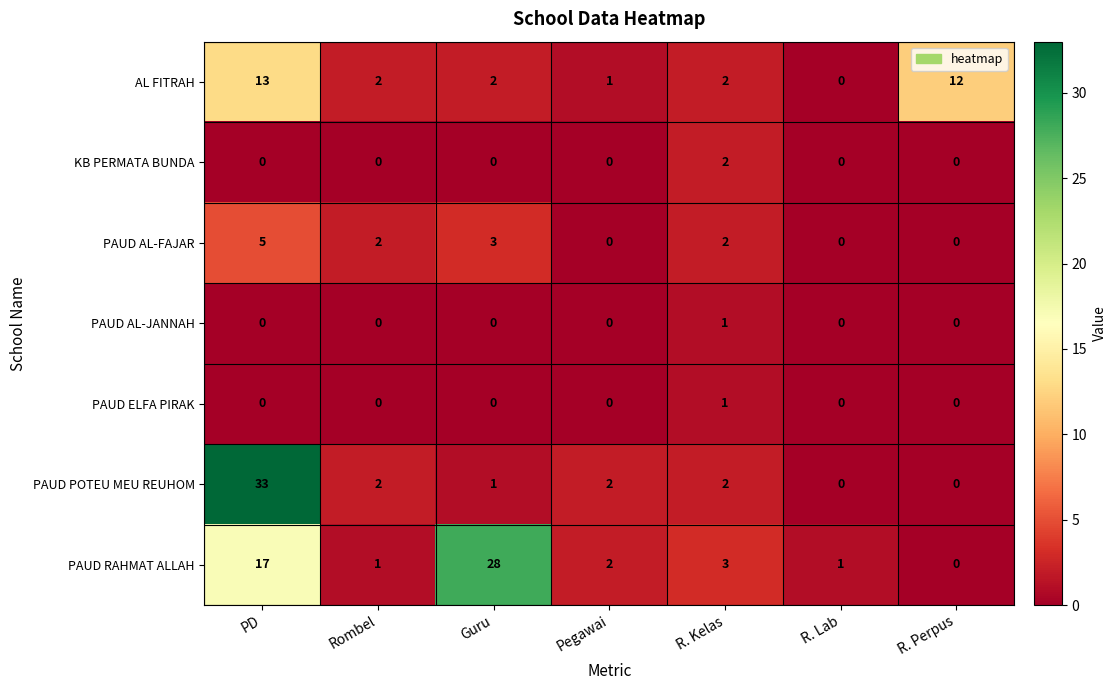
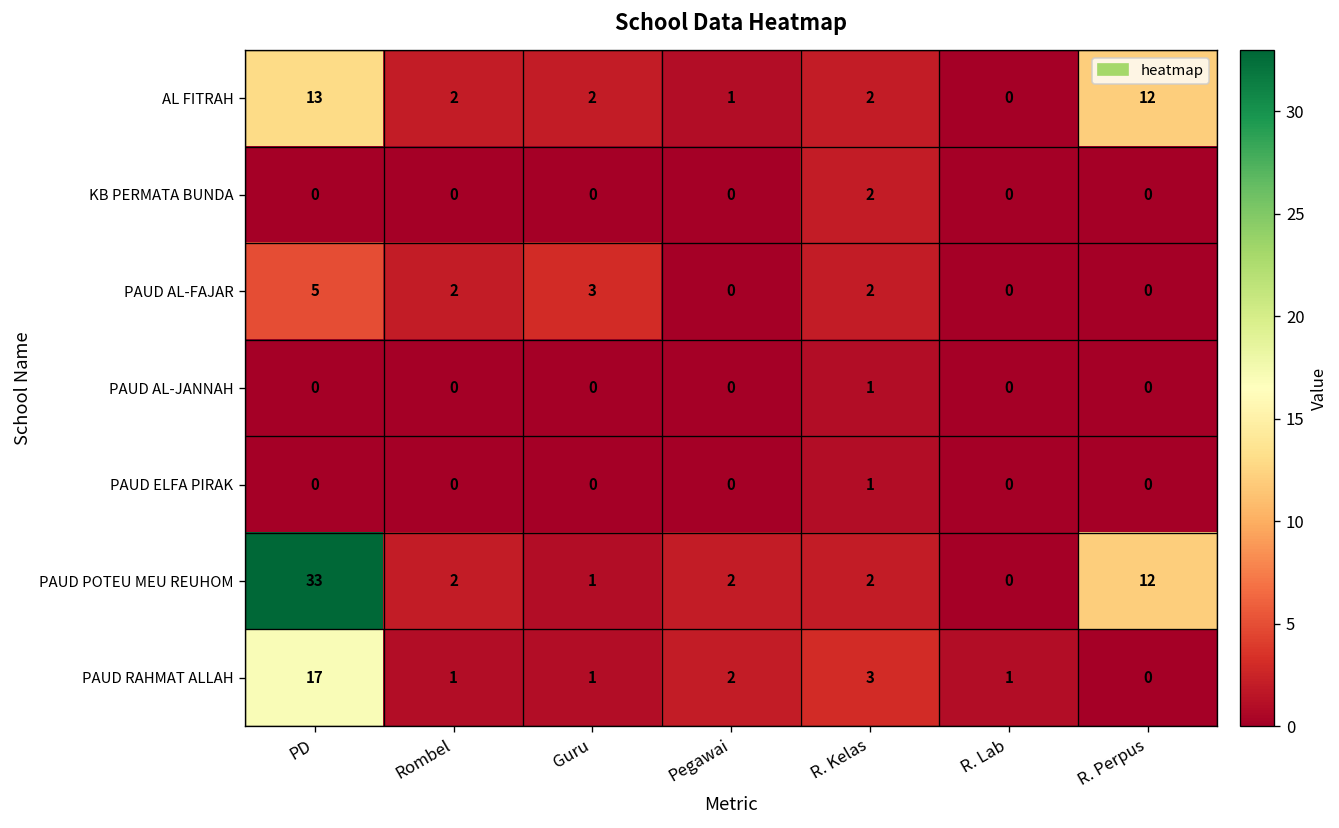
PAUD POTEU MEU REUHOM, R. Perpus: 0 -> 12
PAUD RAHMAT ALLAH, Guru: 28 -> 1
